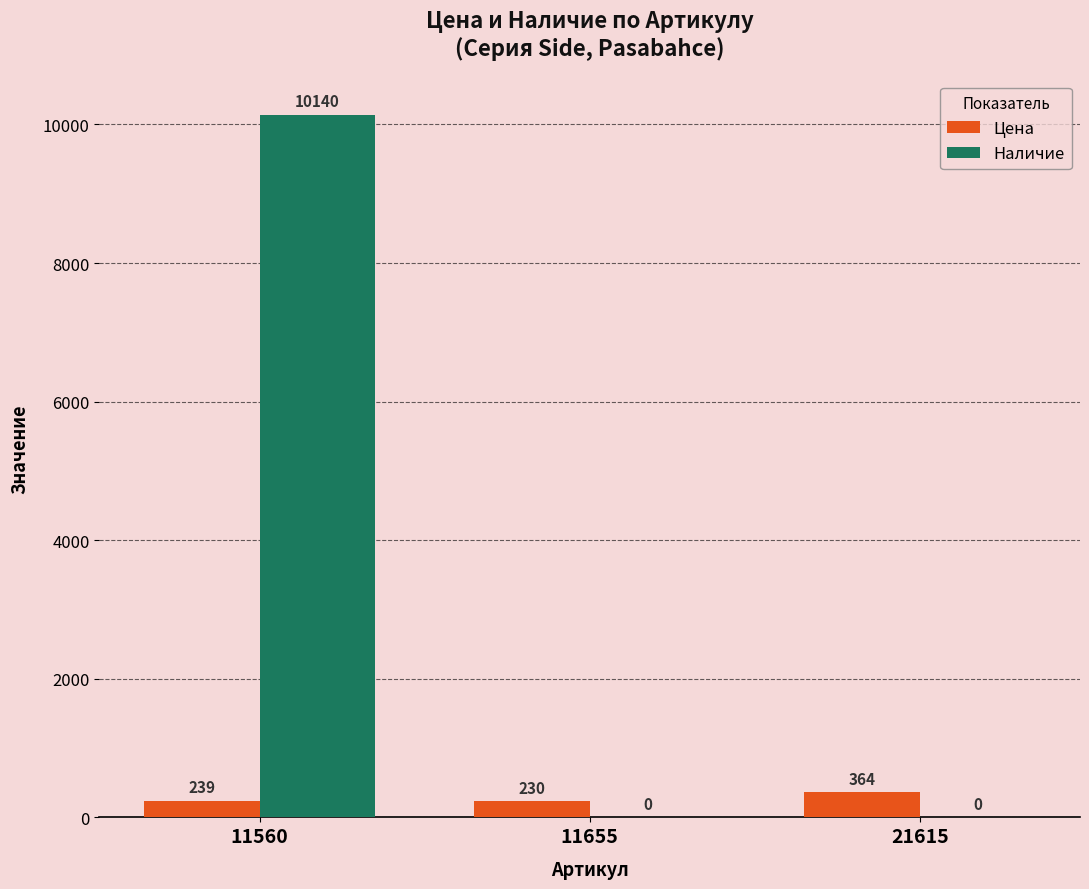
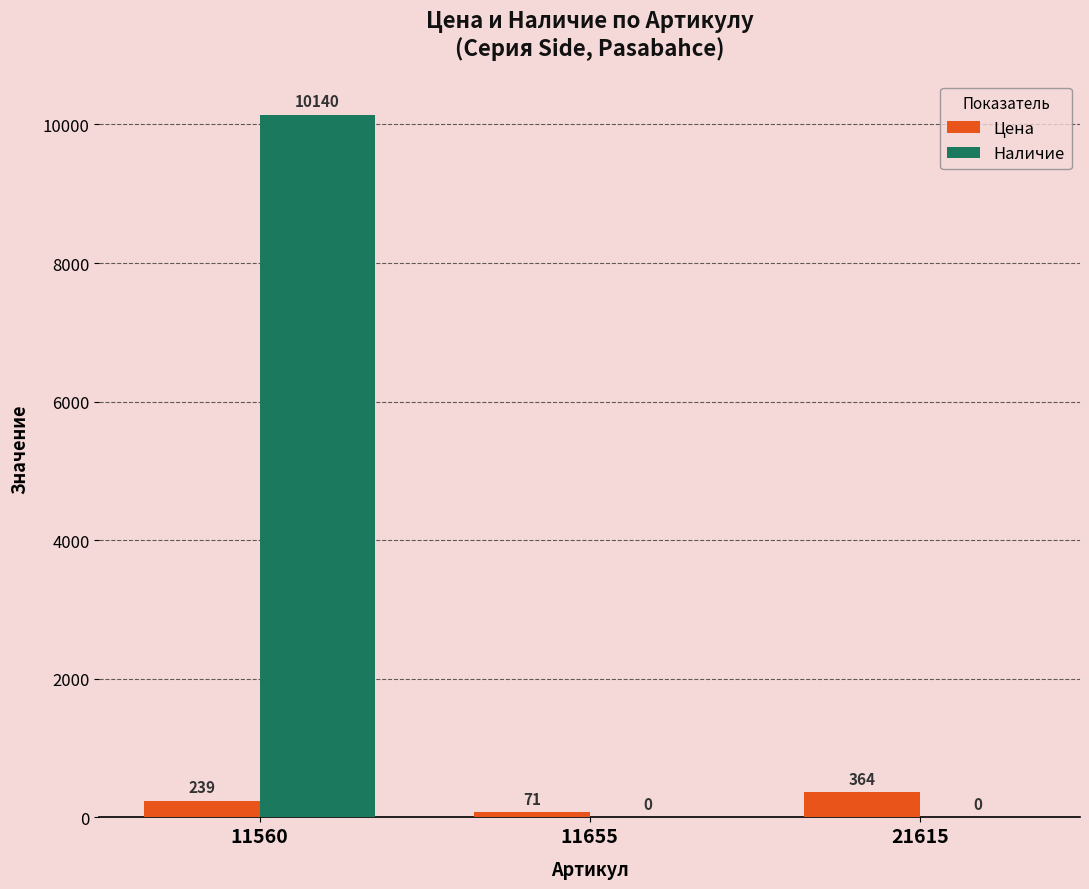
Цена, 11655: 230 -> 71
